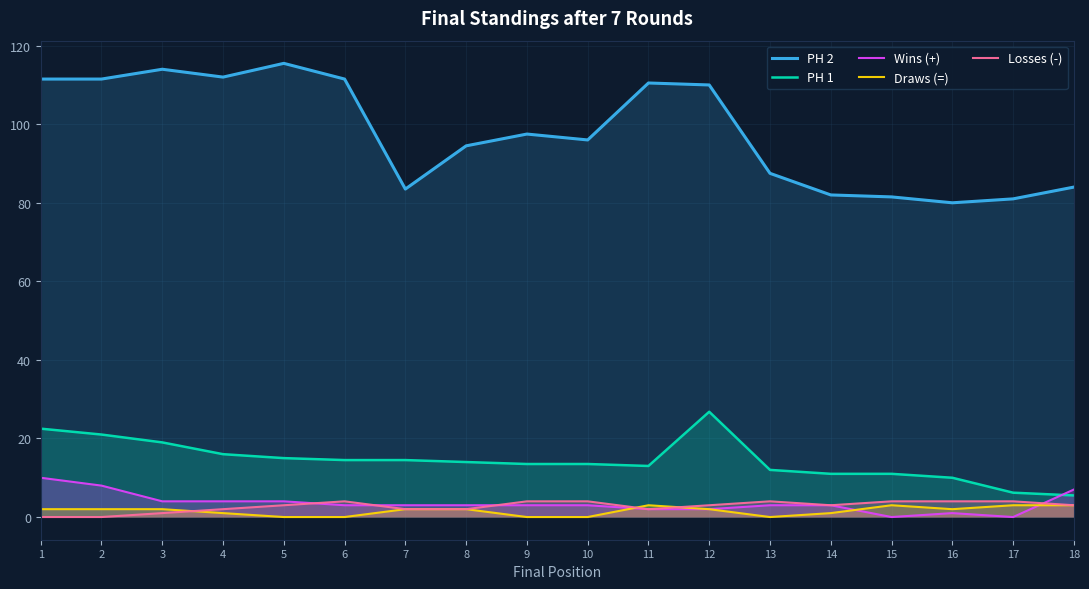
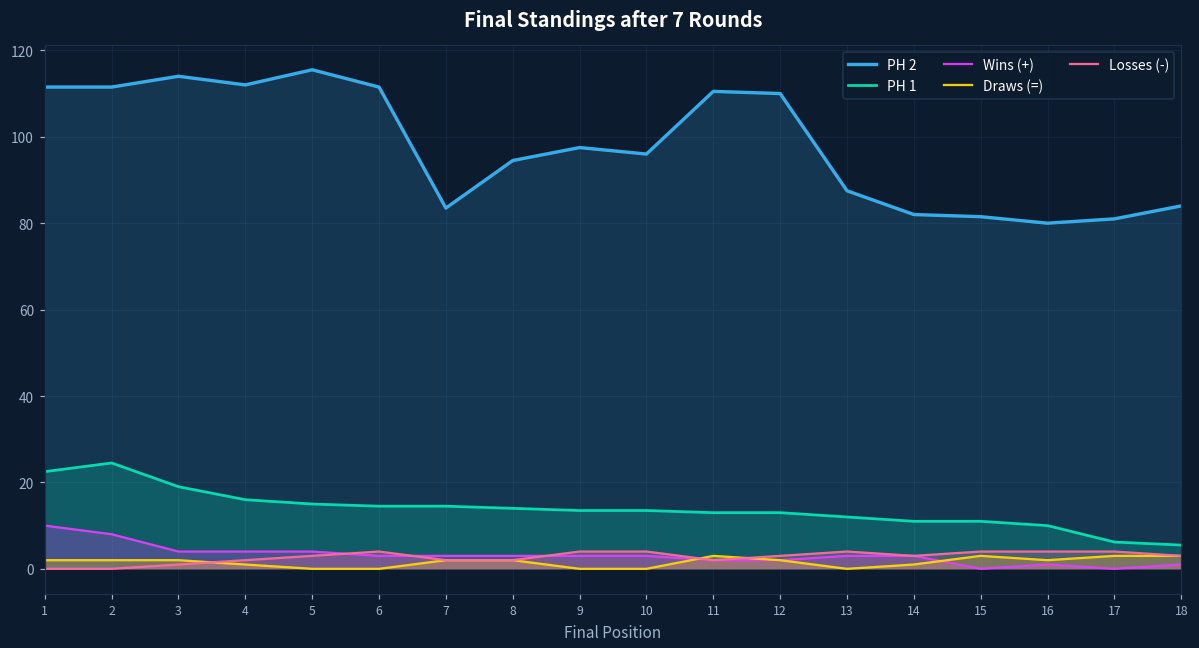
PH 1, 2: 21 -> 25
PH 1, 12: 27 -> 13
Wins (+), 18: 7 -> 1
